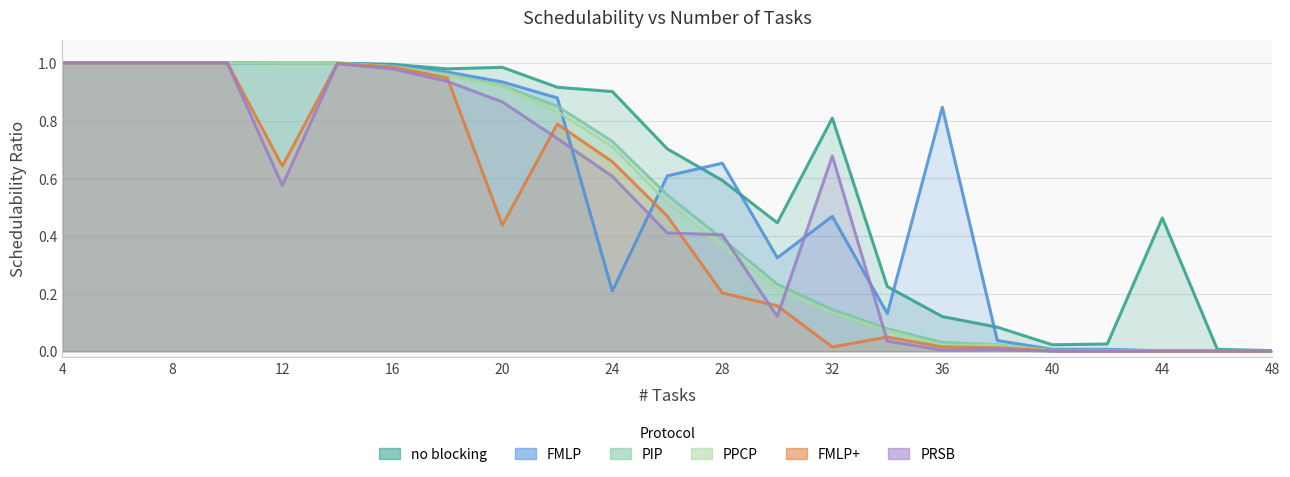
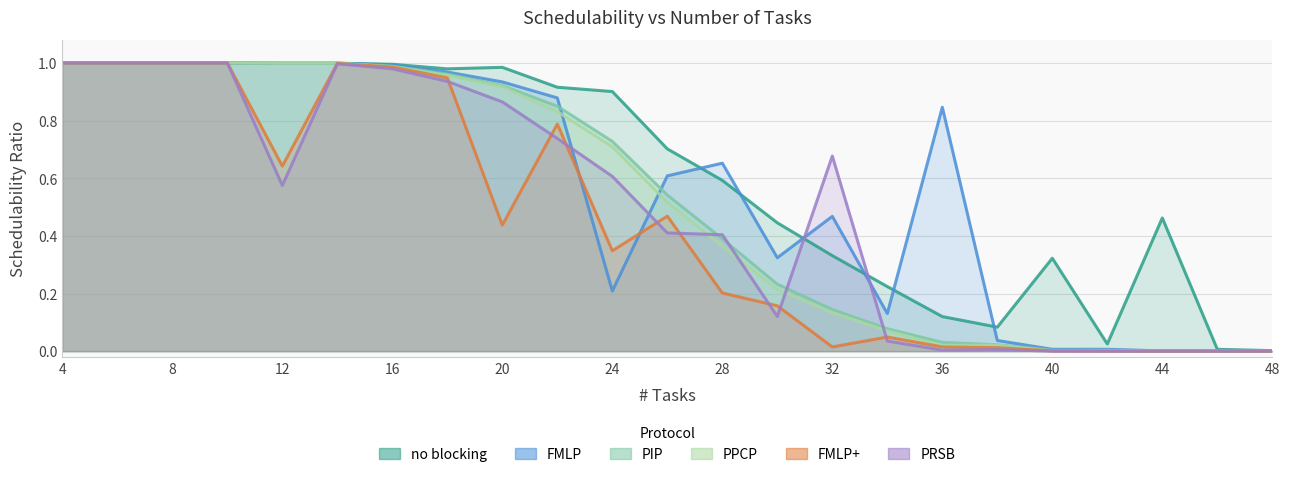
FMLP+, 24: 0.66 -> 0.35
no blocking, 32: 0.81 -> 0.33
no blocking, 40: 0.02 -> 0.32
